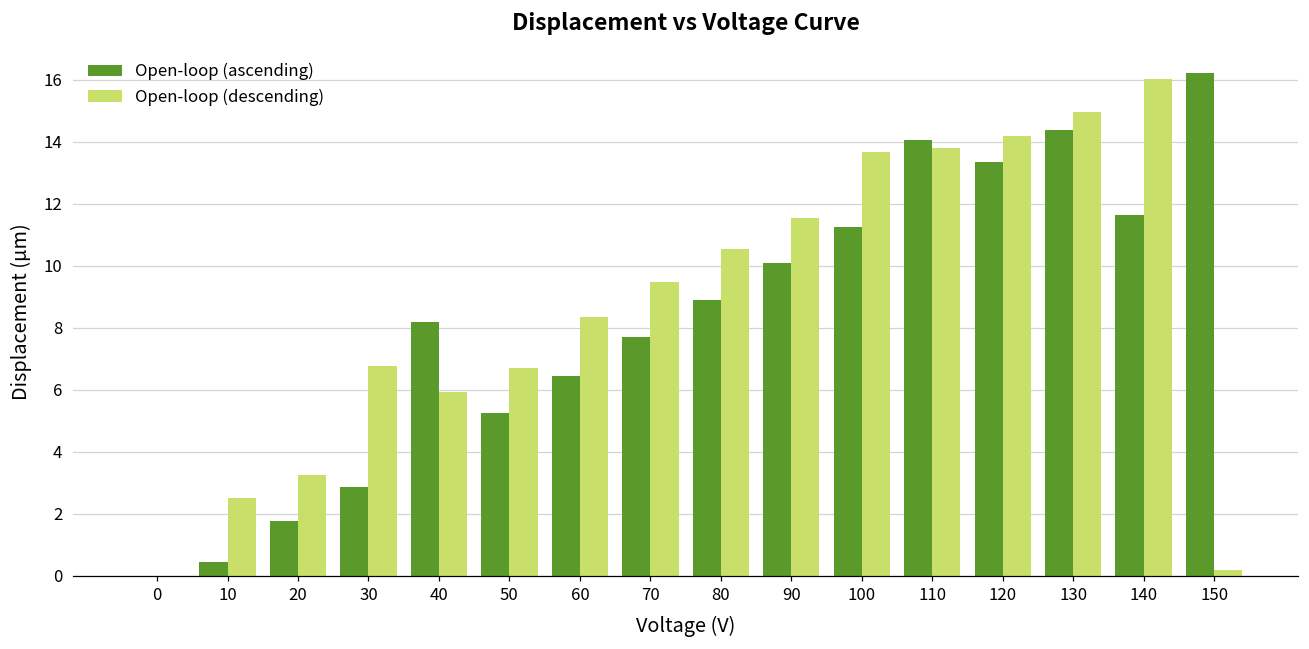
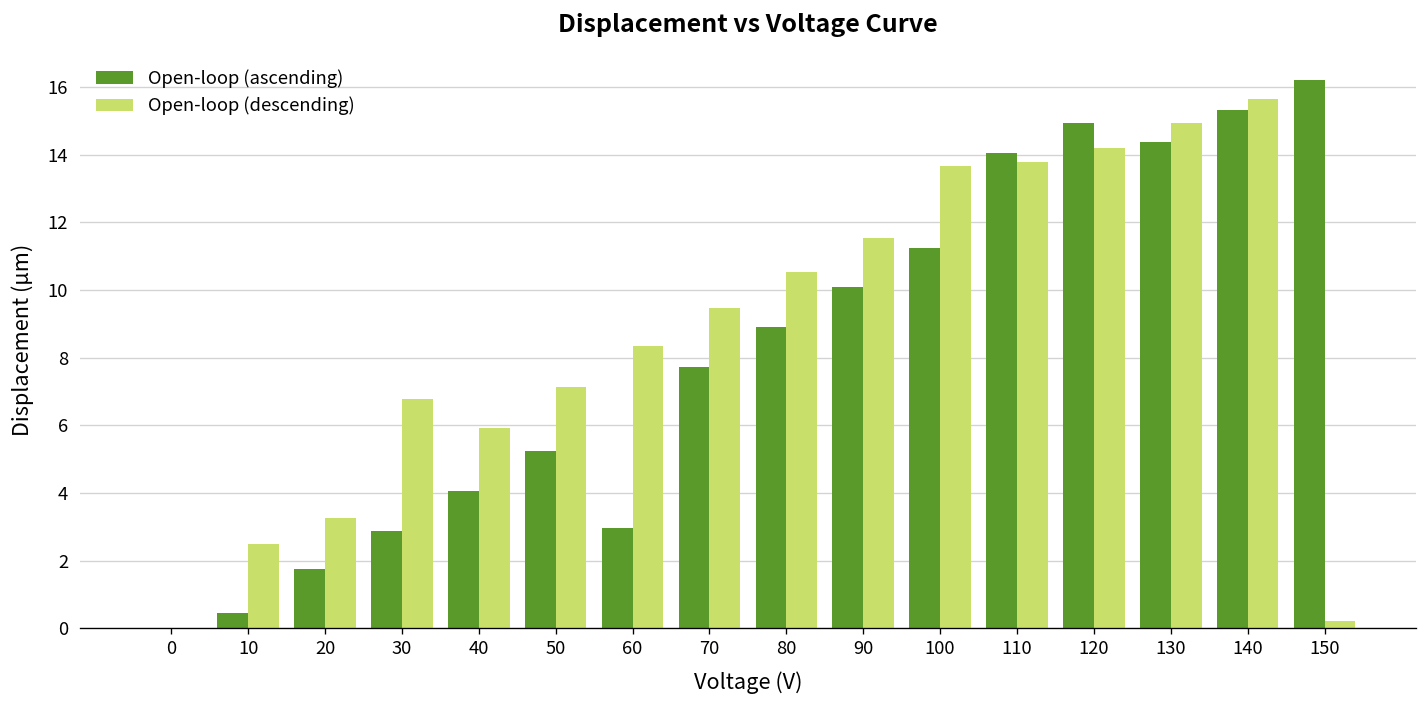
Open-loop (ascending), 40: 8.2 -> 4.0
Open-loop (descending), 50: 6.7 -> 7.1
Open-loop (ascending), 60: 6.5 -> 3.0
Open-loop (ascending), 120: 13.4 -> 14.9
Open-loop (ascending), 140: 11.6 -> 15.3
Open-loop (descending), 140: 16.0 -> 15.7
